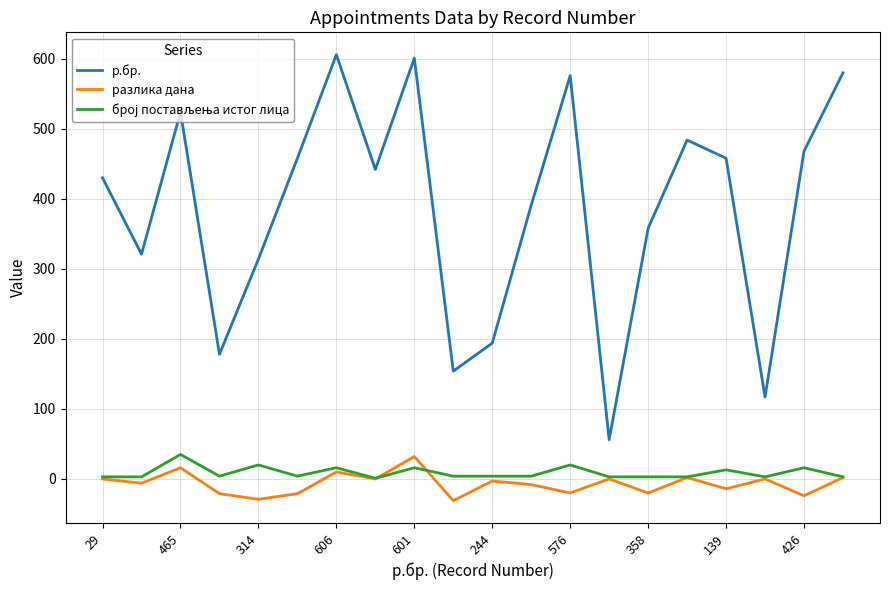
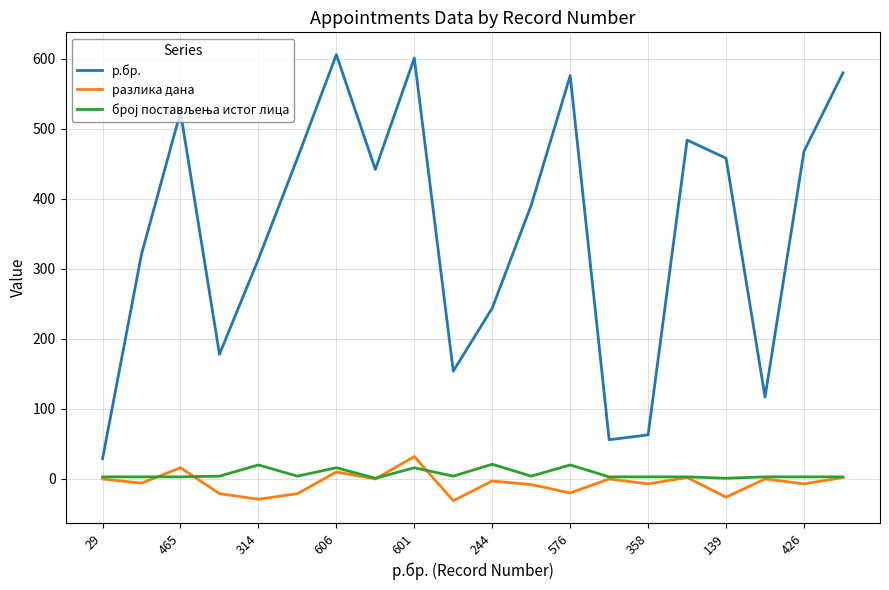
р.бр., 29: 430 -> 30
број постављења истог лица, 465: 40 -> 0
р.бр., 244: 190 -> 240
број постављења истог лица, 244: 0 -> 20
р.бр., 358: 360 -> 60
разлика дана, 358: -20 -> -10
разлика дана, 139: -10 -> -30
број постављења истог лица, 139: 10 -> 0
разлика дана, 426: -20 -> -10
број постављења истог лица, 426: 20 -> 0
